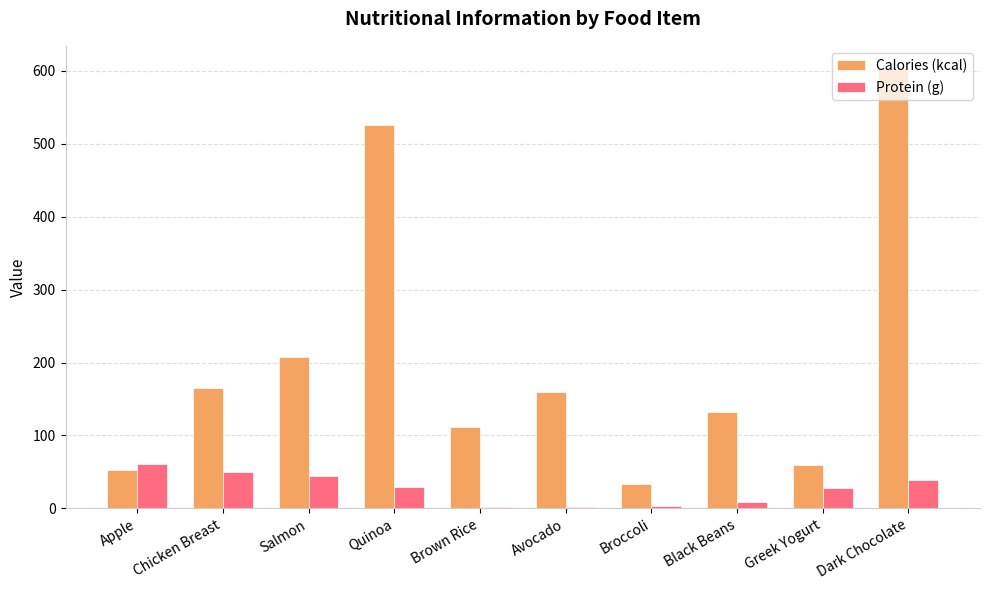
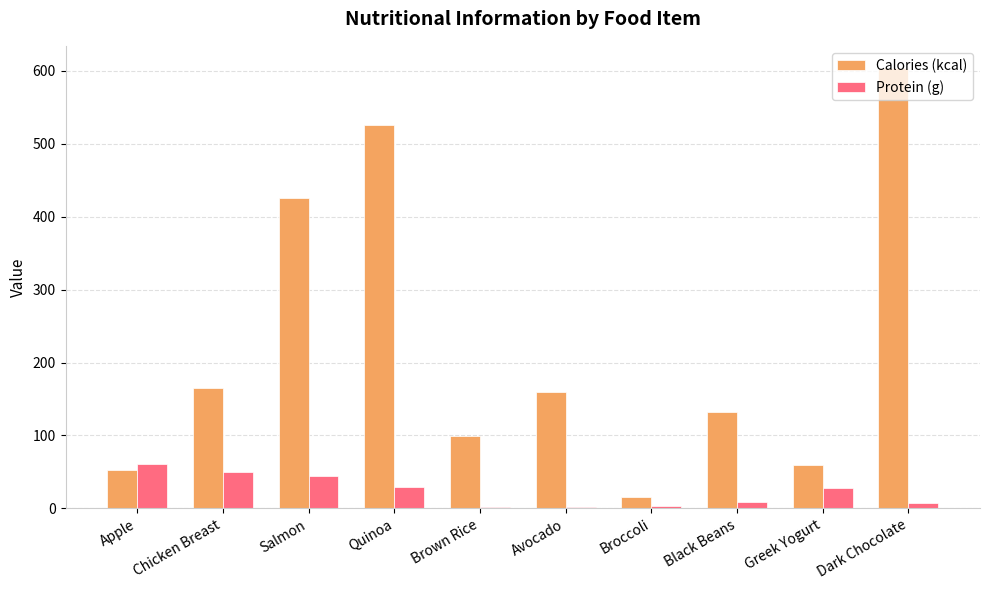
Calories (kcal), Salmon: 210 -> 430
Calories (kcal), Brown Rice: 110 -> 100
Calories (kcal), Broccoli: 30 -> 20
Protein (g), Dark Chocolate: 40 -> 10
